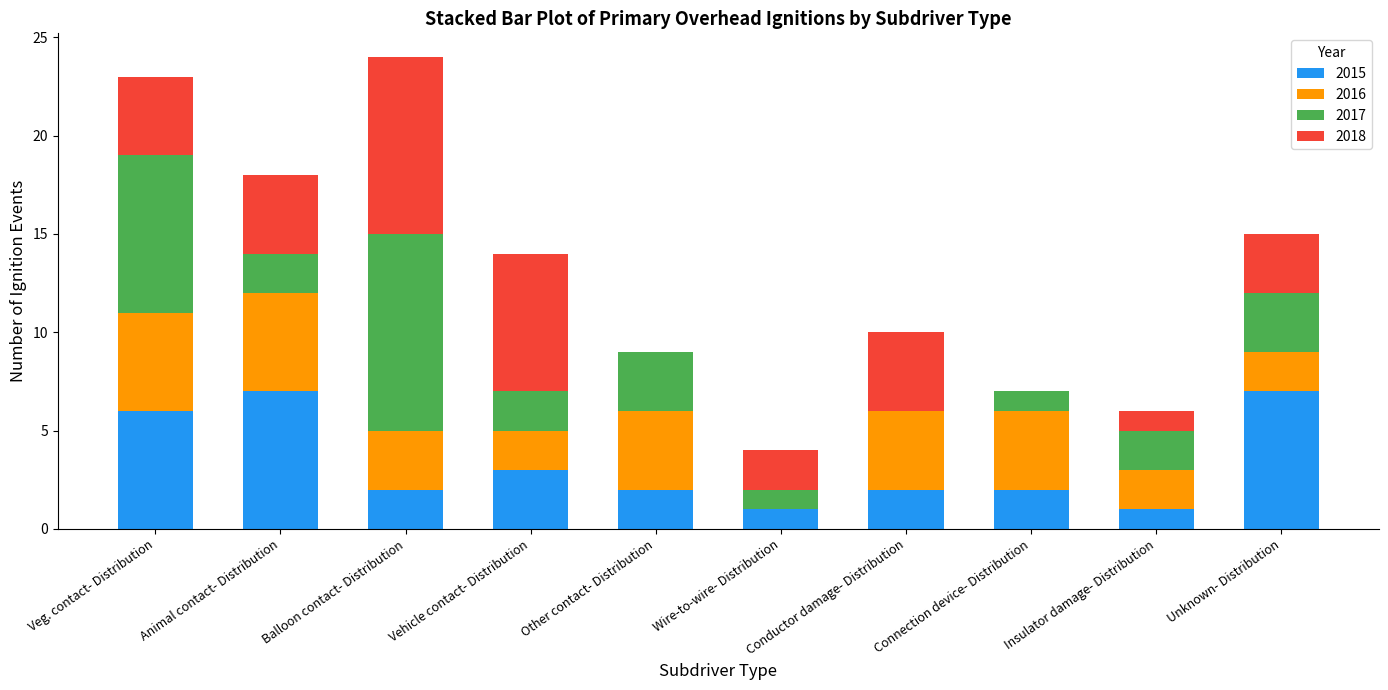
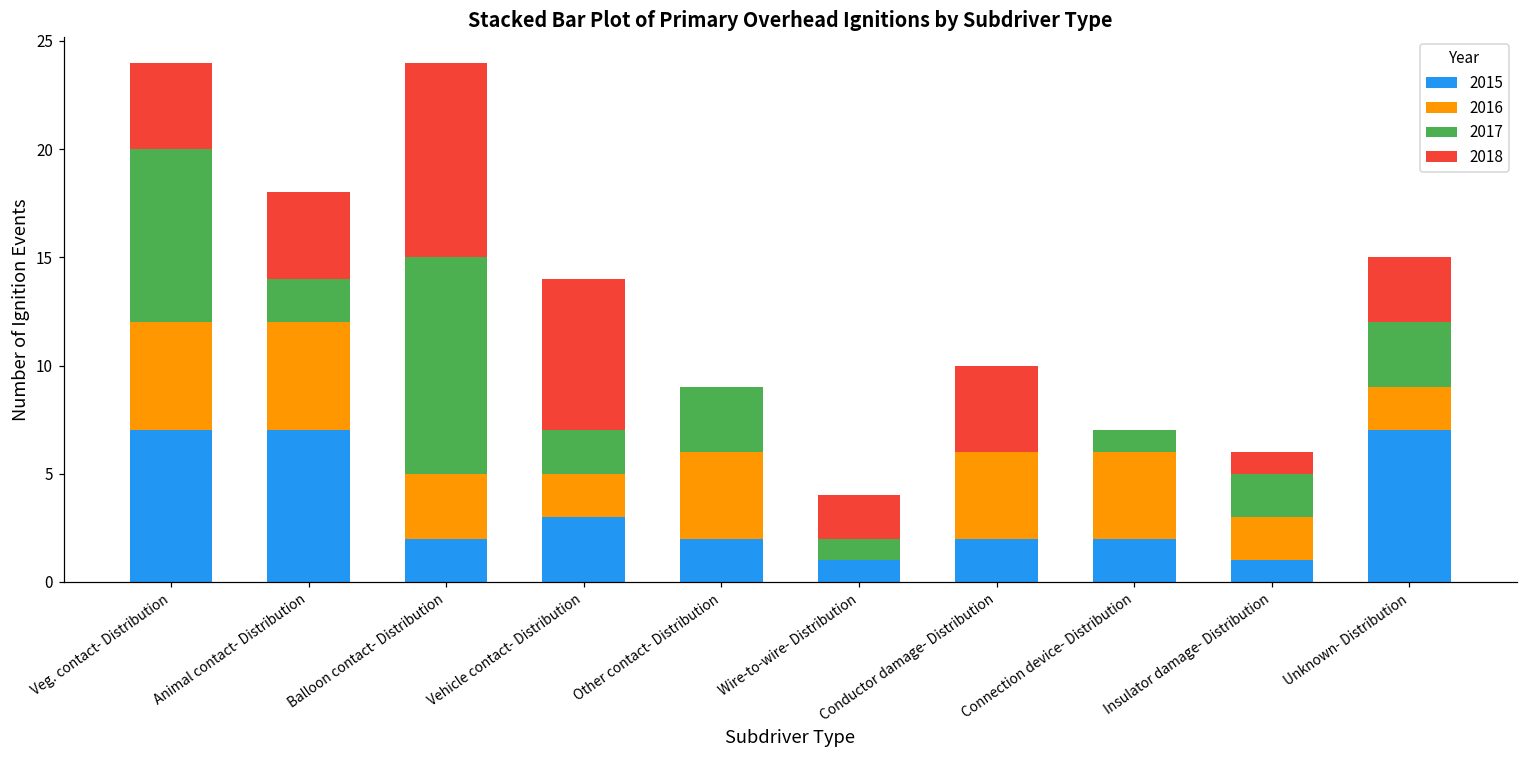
2015, Veg. contact- Distribution: 6 -> 7
